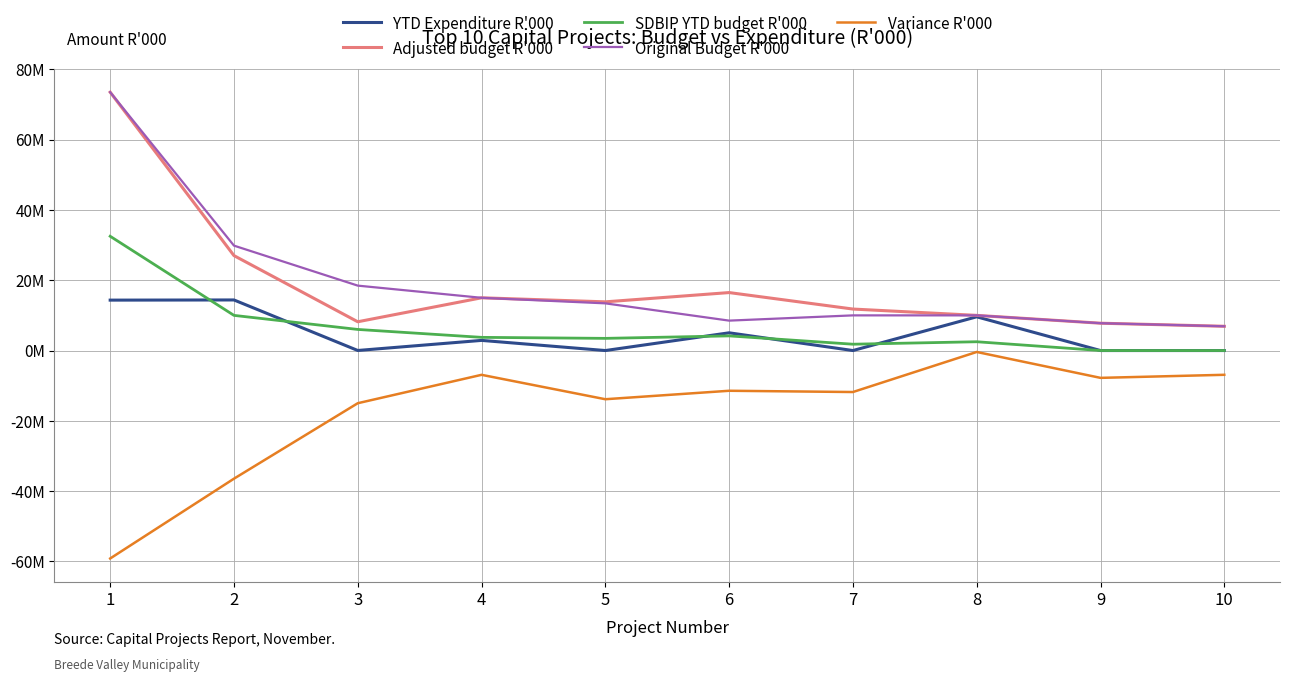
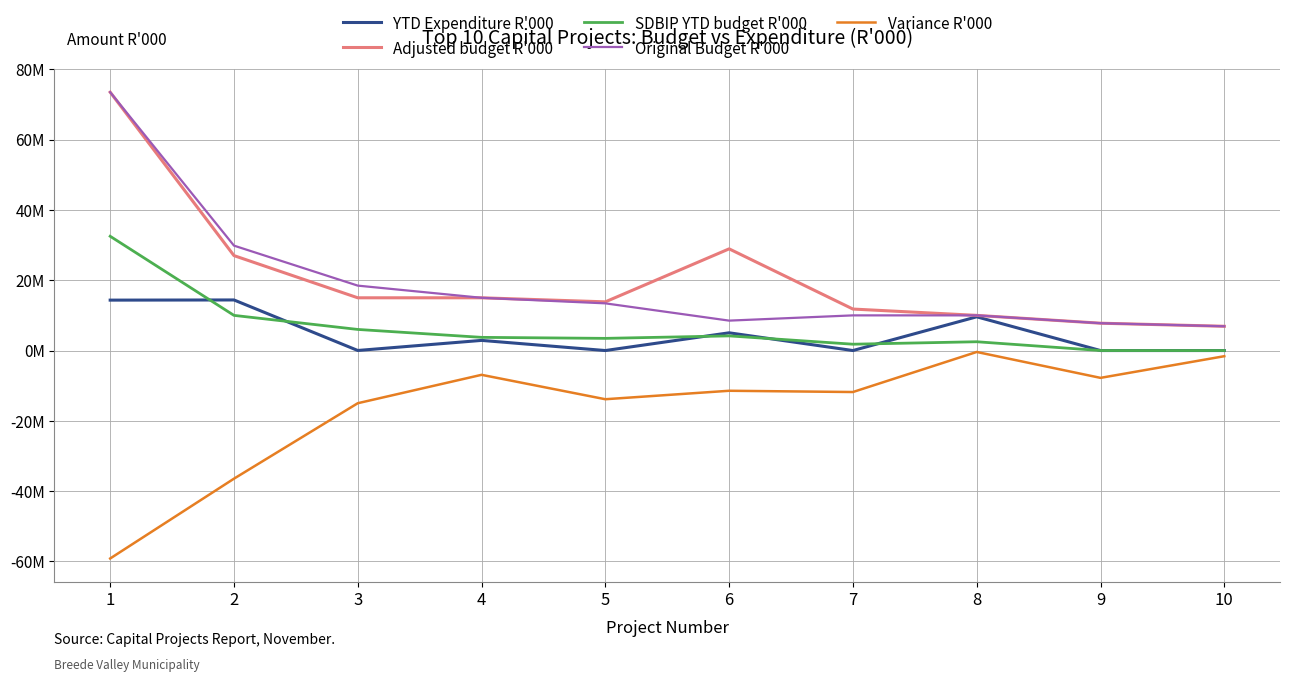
Adjusted budget R'000, 3: 8000000 -> 15000000
Adjusted budget R'000, 6: 16000000 -> 29000000
Variance R'000, 10: -7000000 -> -2000000
